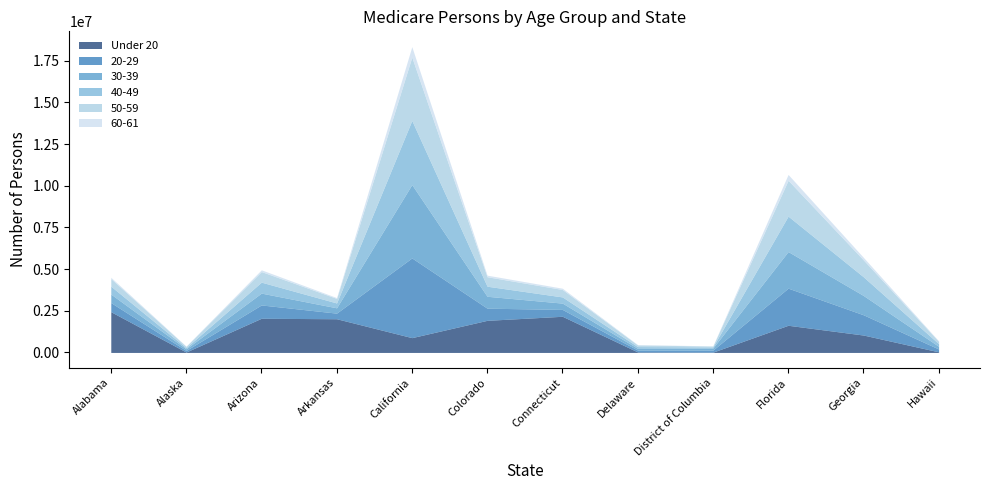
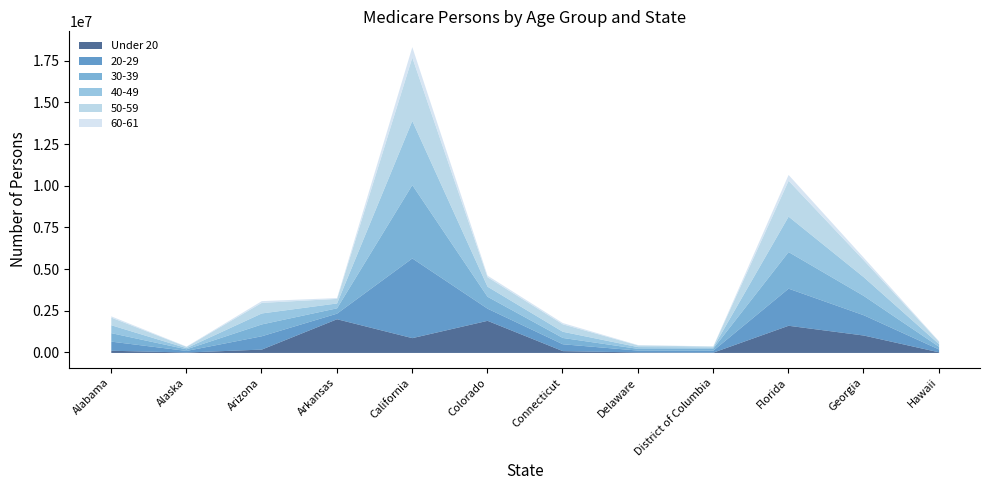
Under 20, Alabama: 2400000 -> 100000
Under 20, Arizona: 2000000 -> 200000
Under 20, Connecticut: 2200000 -> 100000
